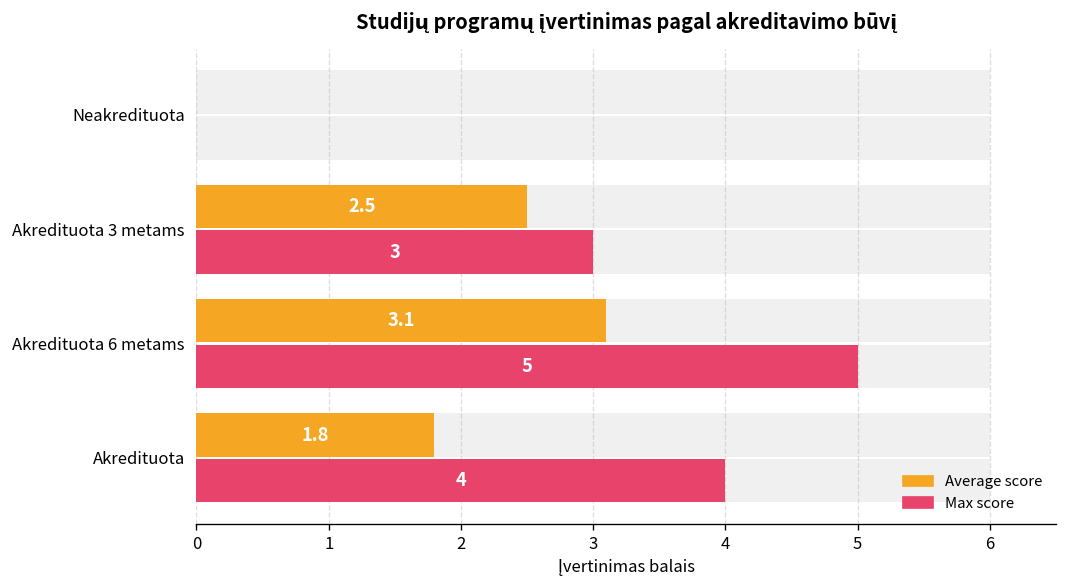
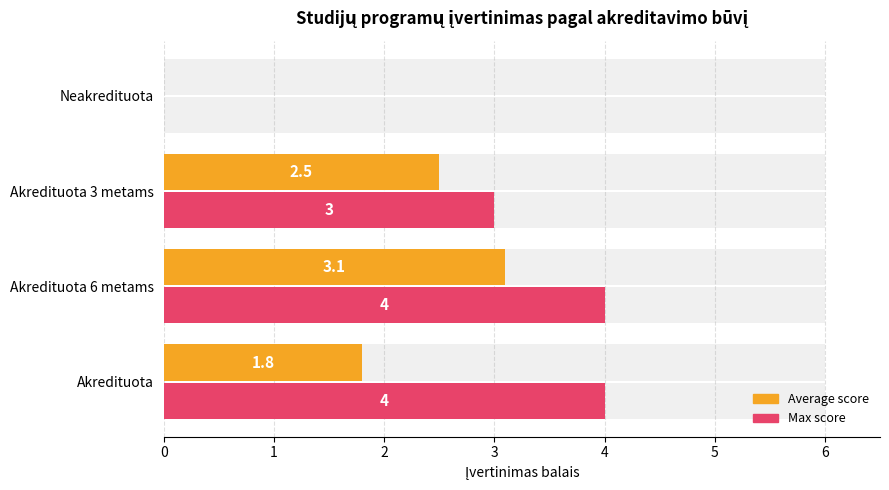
Max score, Akredituota 6 metams: 5 -> 4
